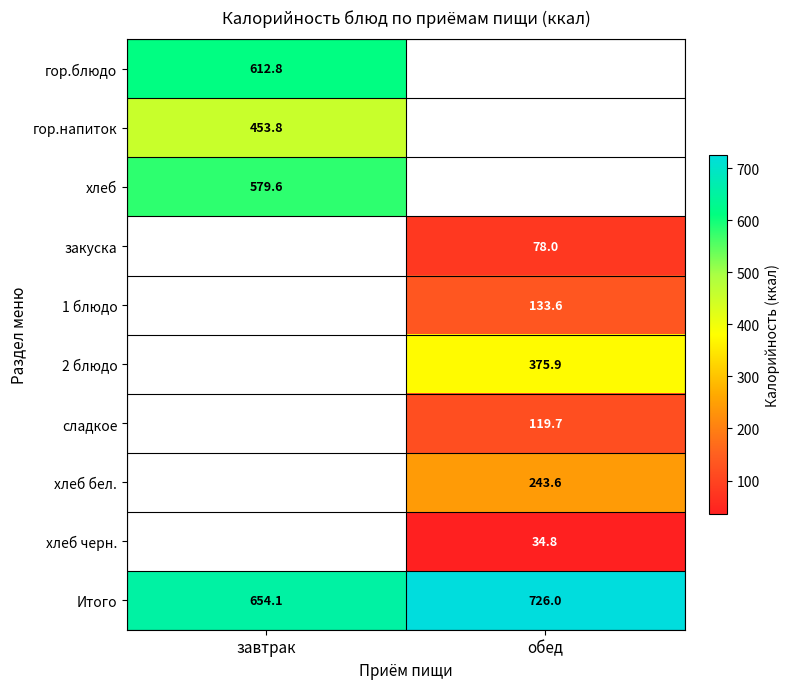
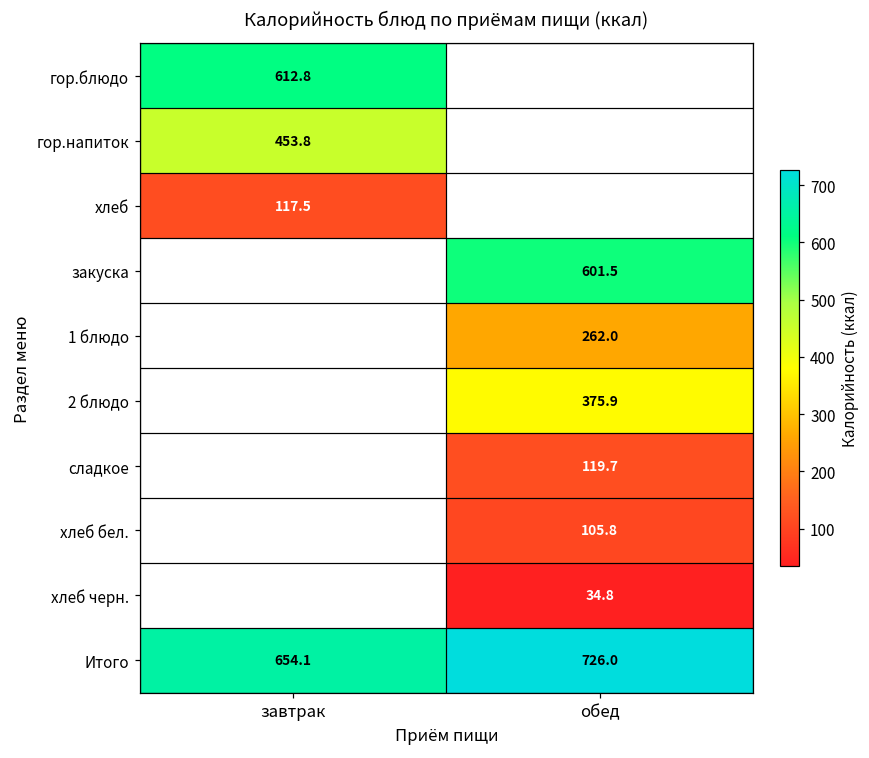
хлеб, завтрак: 579.6 -> 117.5
закуска, обед: 78.0 -> 601.5
1 блюдо, обед: 133.6 -> 262.0
хлеб бел., обед: 243.6 -> 105.8
